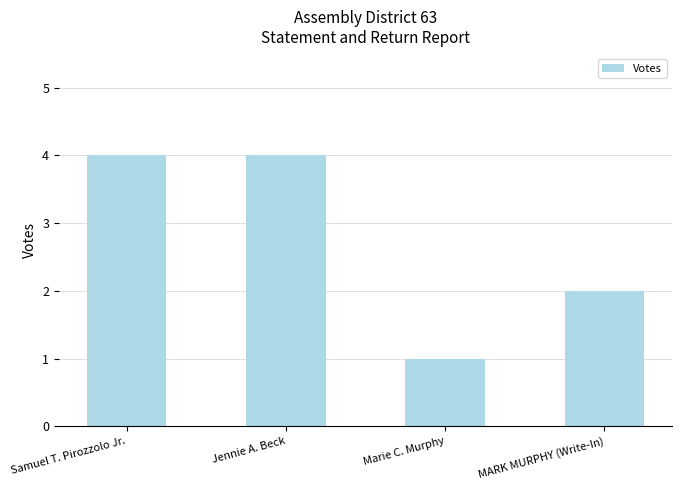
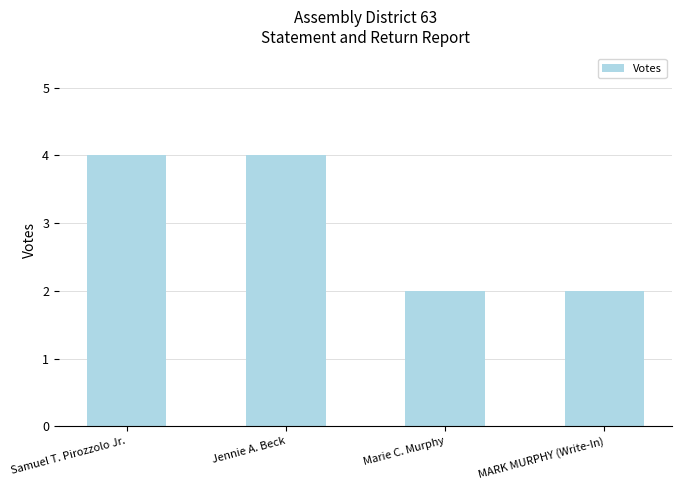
Marie C. Murphy: 1 -> 2
